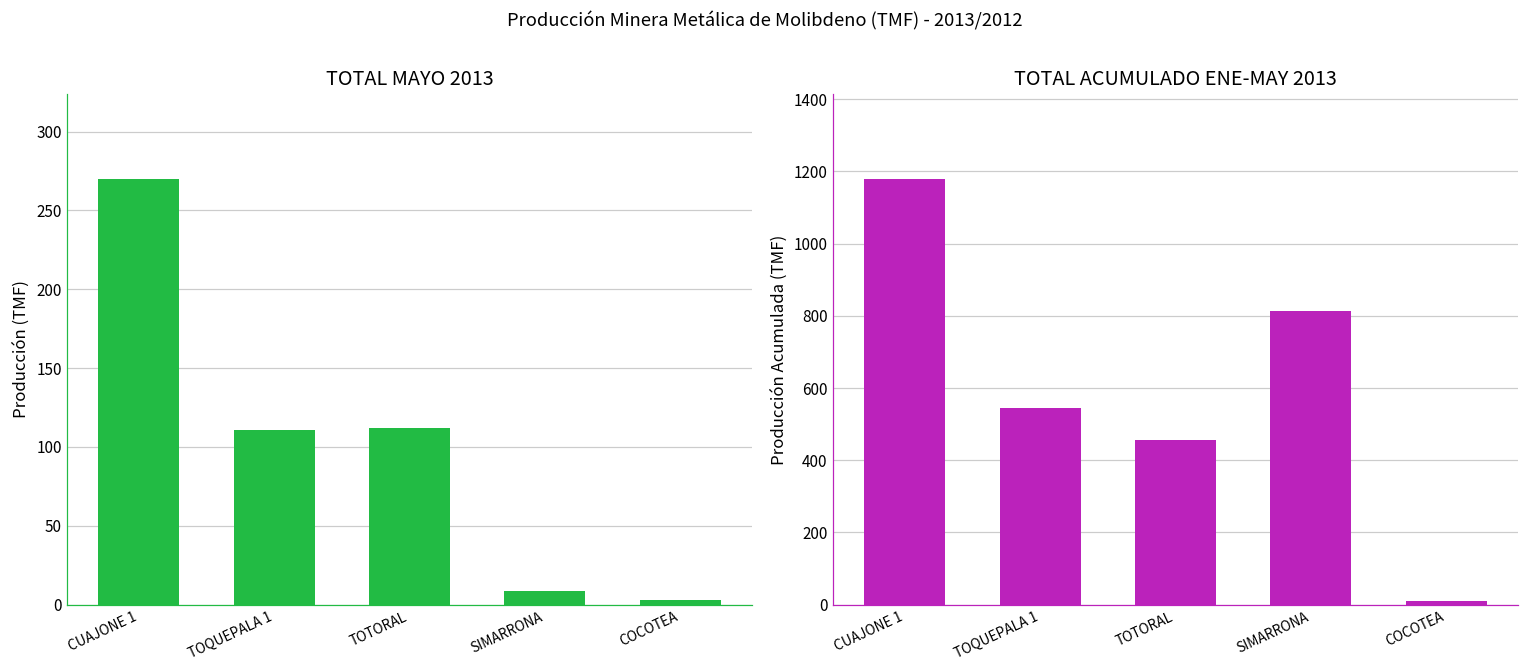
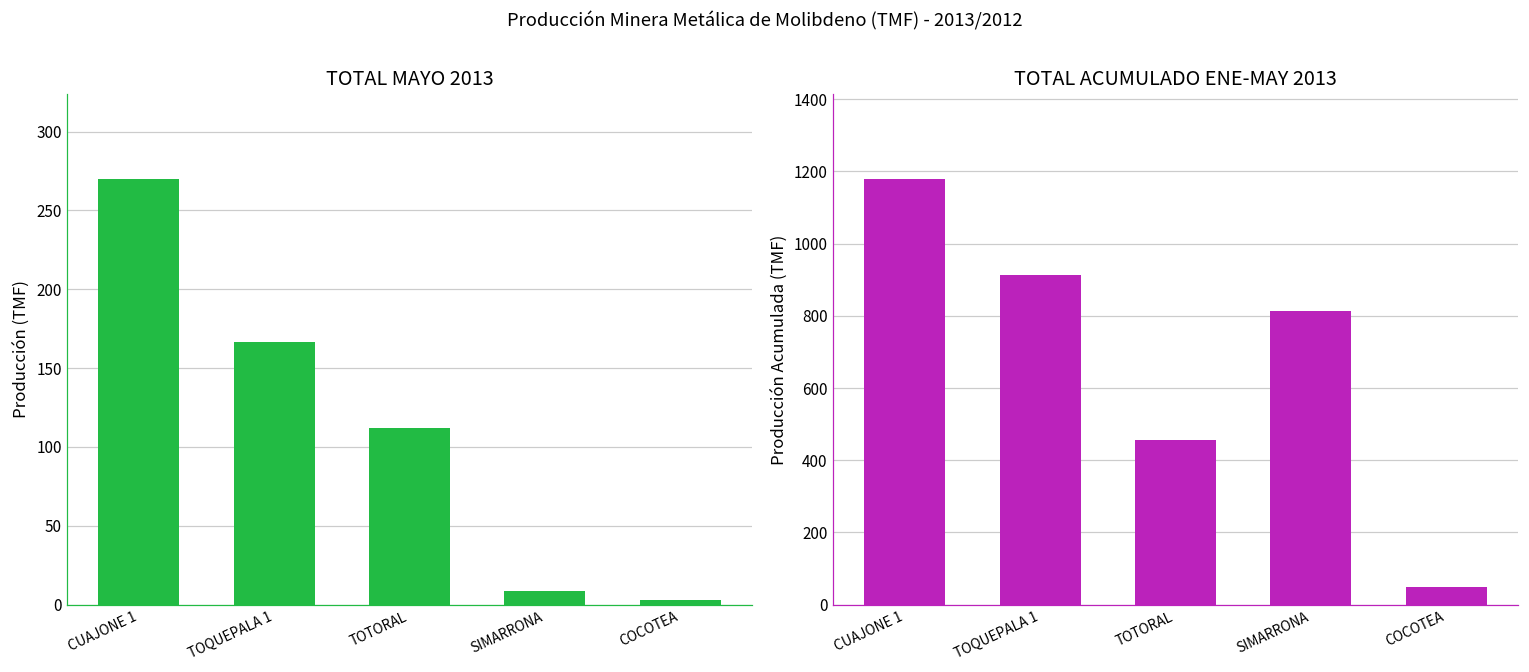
TOTAL MAYO 2013, TOQUEPALA 1: 110 -> 166
TOTAL ACUMULADO ENE-MAY 2013, TOQUEPALA 1: 540 -> 910
TOTAL ACUMULADO ENE-MAY 2013, COCOTEA: 10 -> 50
